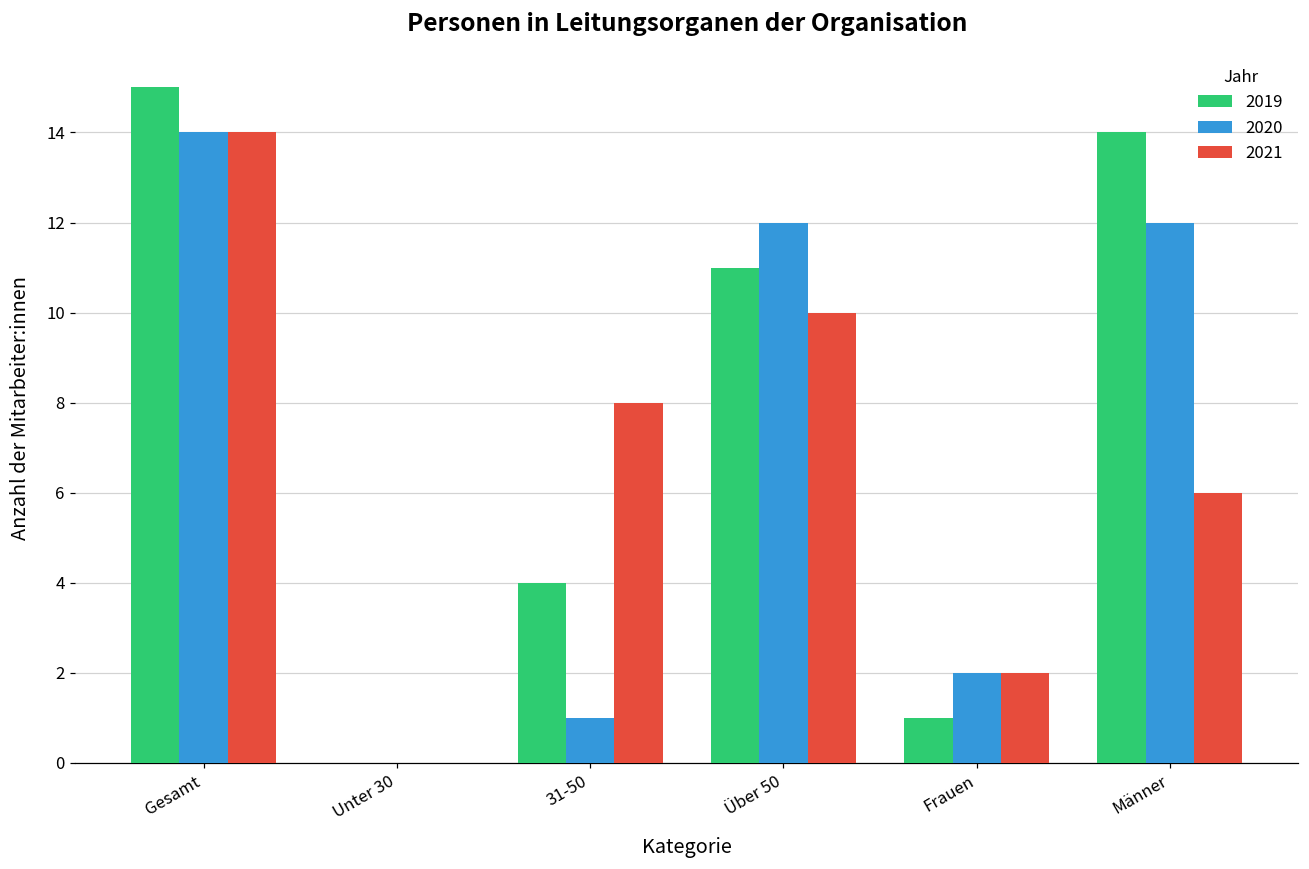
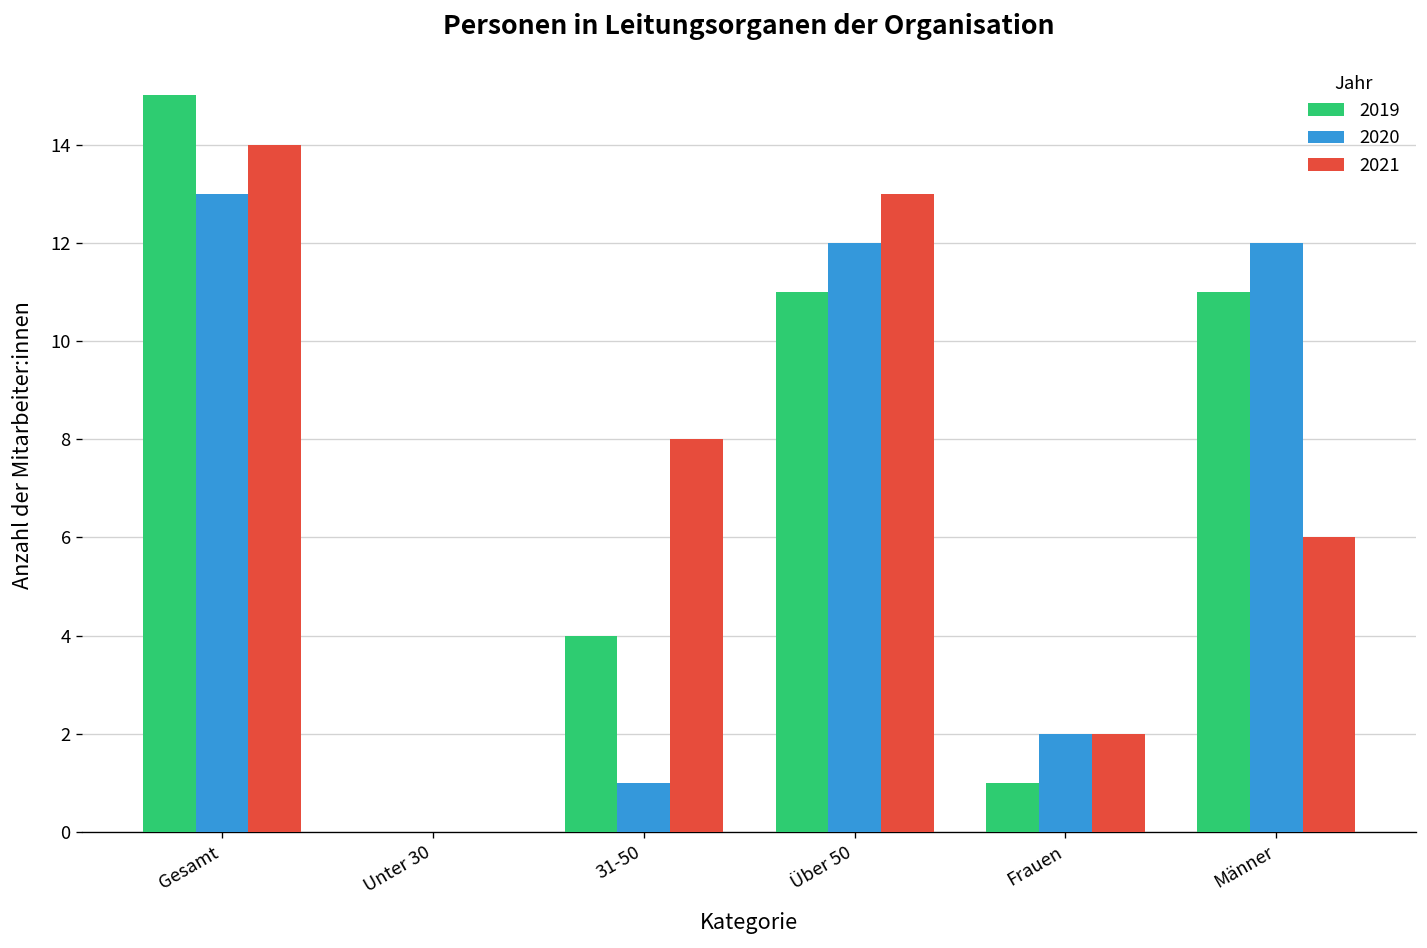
2020, Gesamt: 14 -> 13
2021, Über 50: 10 -> 13
2019, Männer: 14 -> 11
